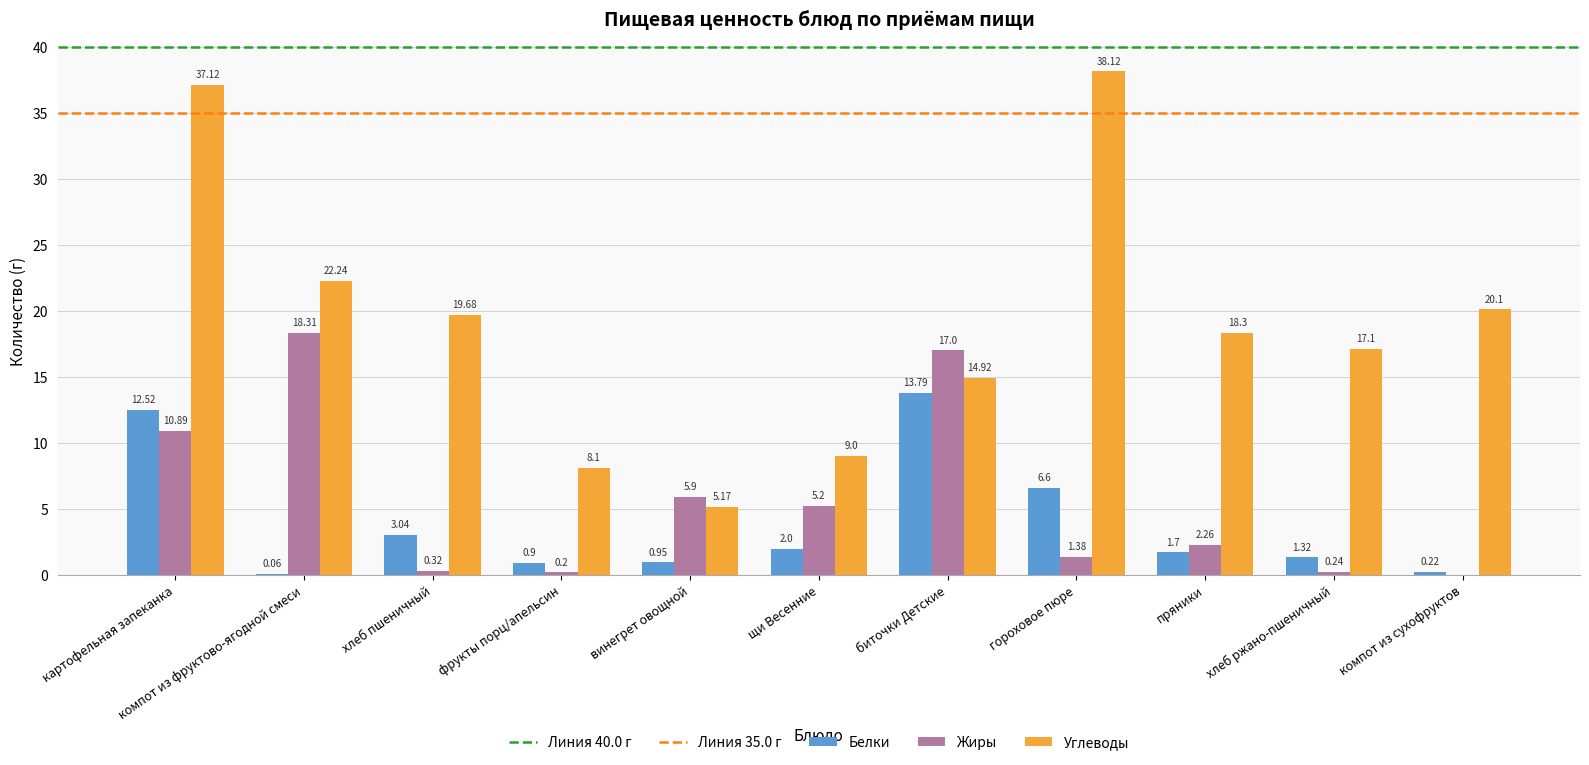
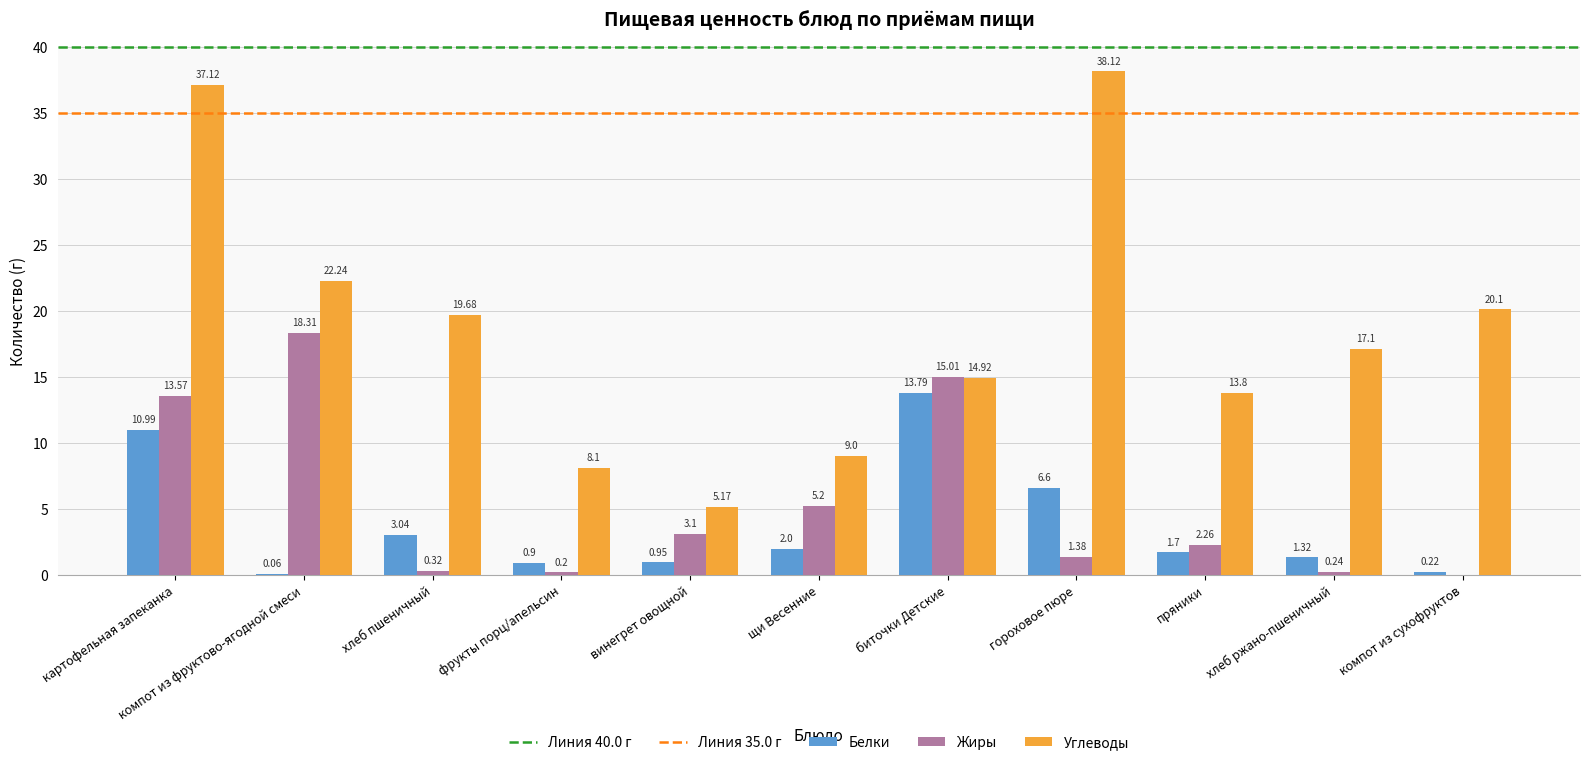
Белки, картофельная запеканка: 12.52 -> 10.99
Жиры, картофельная запеканка: 10.89 -> 13.57
Жиры, винегрет овощной: 5.9 -> 3.1
Жиры, биточки Детские: 17.0 -> 15.01
Углеводы, пряники: 18.3 -> 13.8
